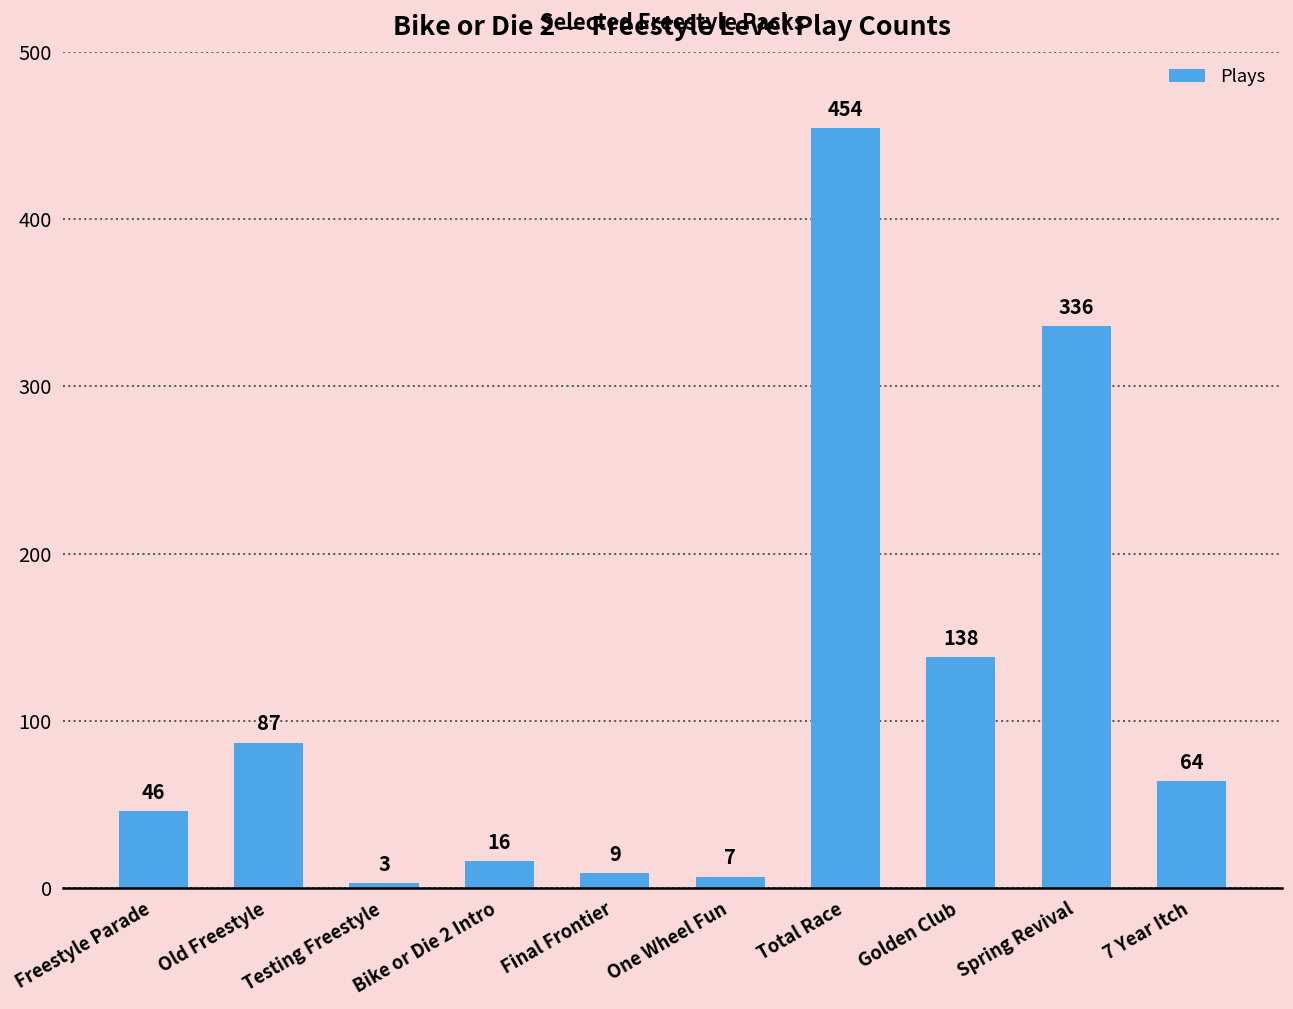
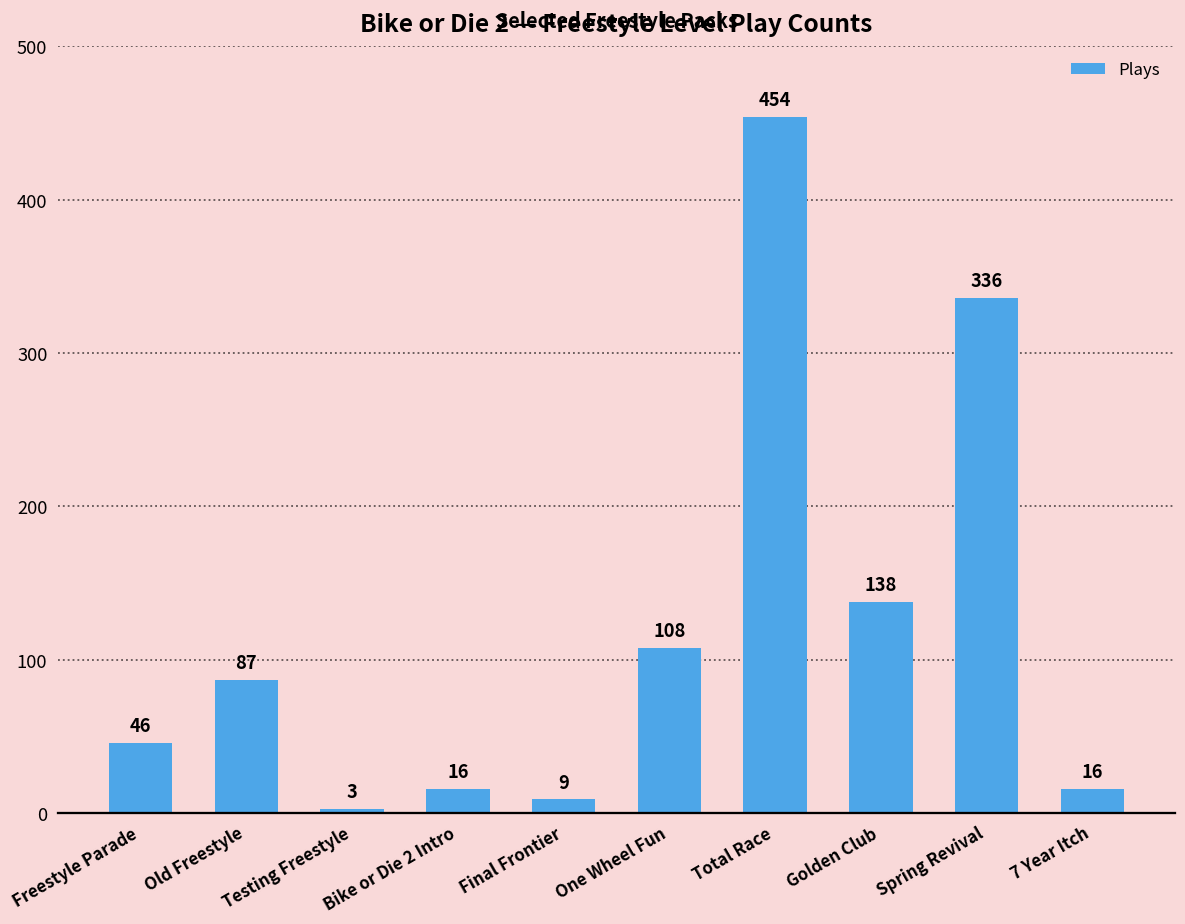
One Wheel Fun: 7 -> 108
7 Year Itch: 64 -> 16
